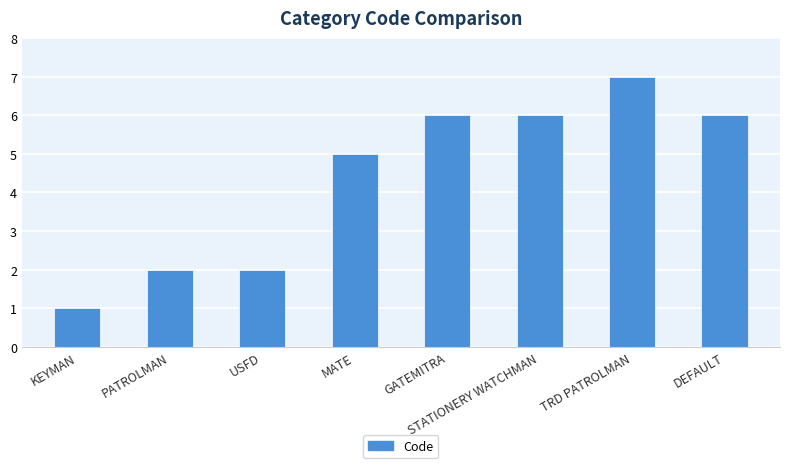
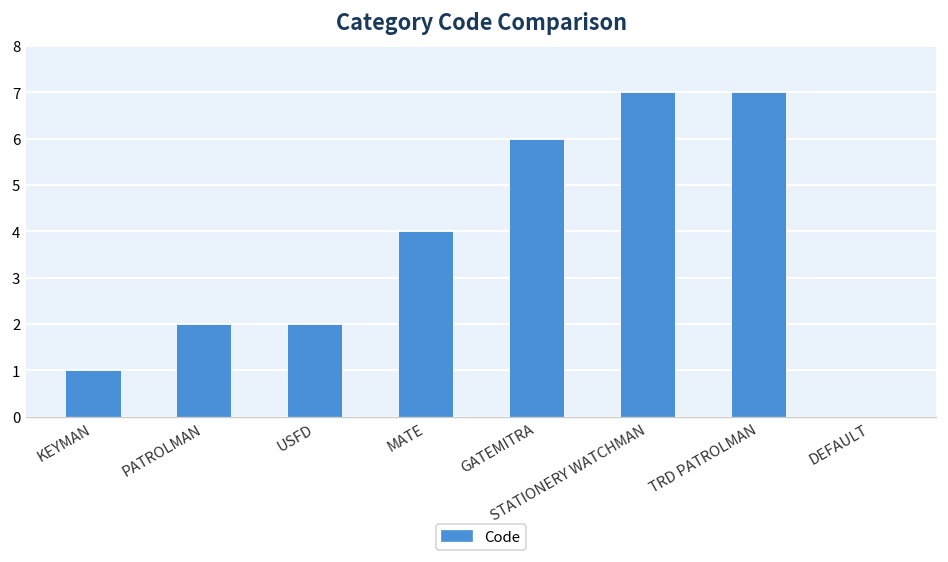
MATE: 5 -> 4
STATIONERY WATCHMAN: 6 -> 7
DEFAULT: 6 -> 0
